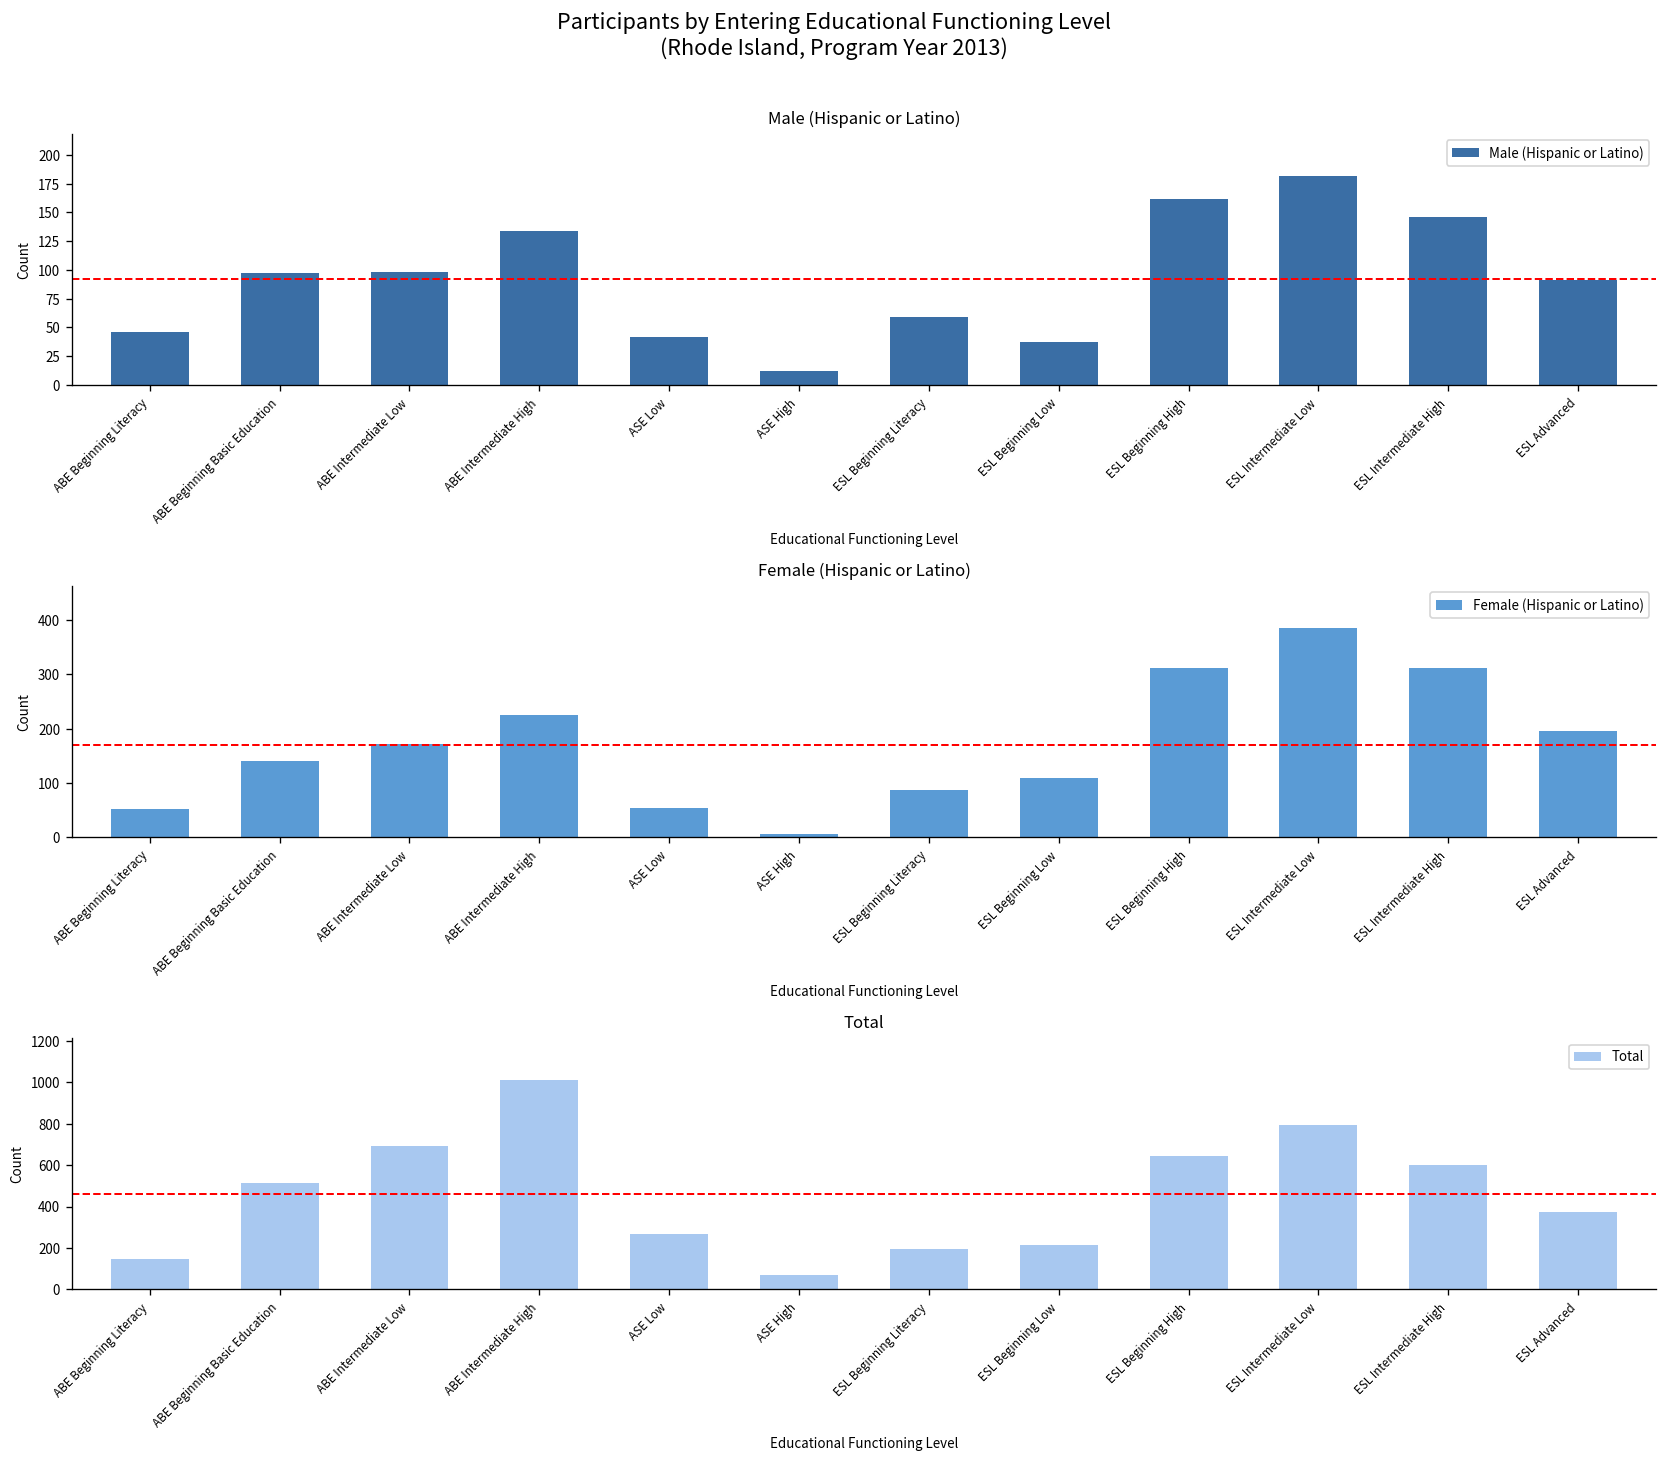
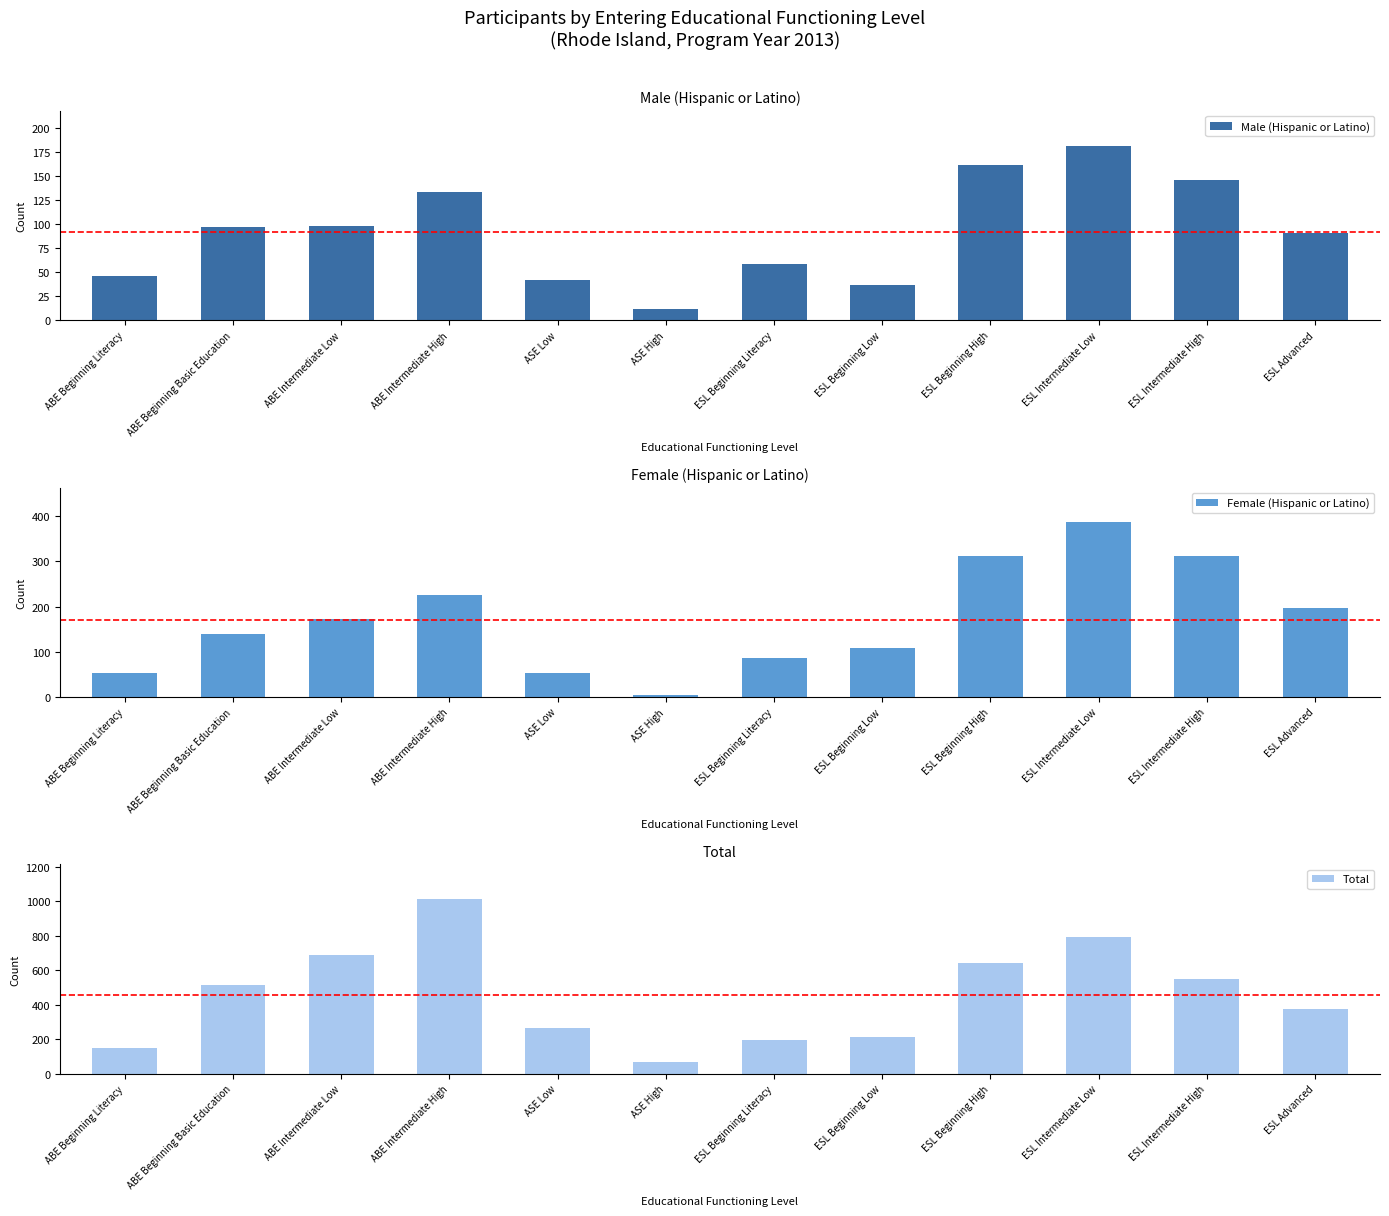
Total, ESL Intermediate High: 600 -> 550
